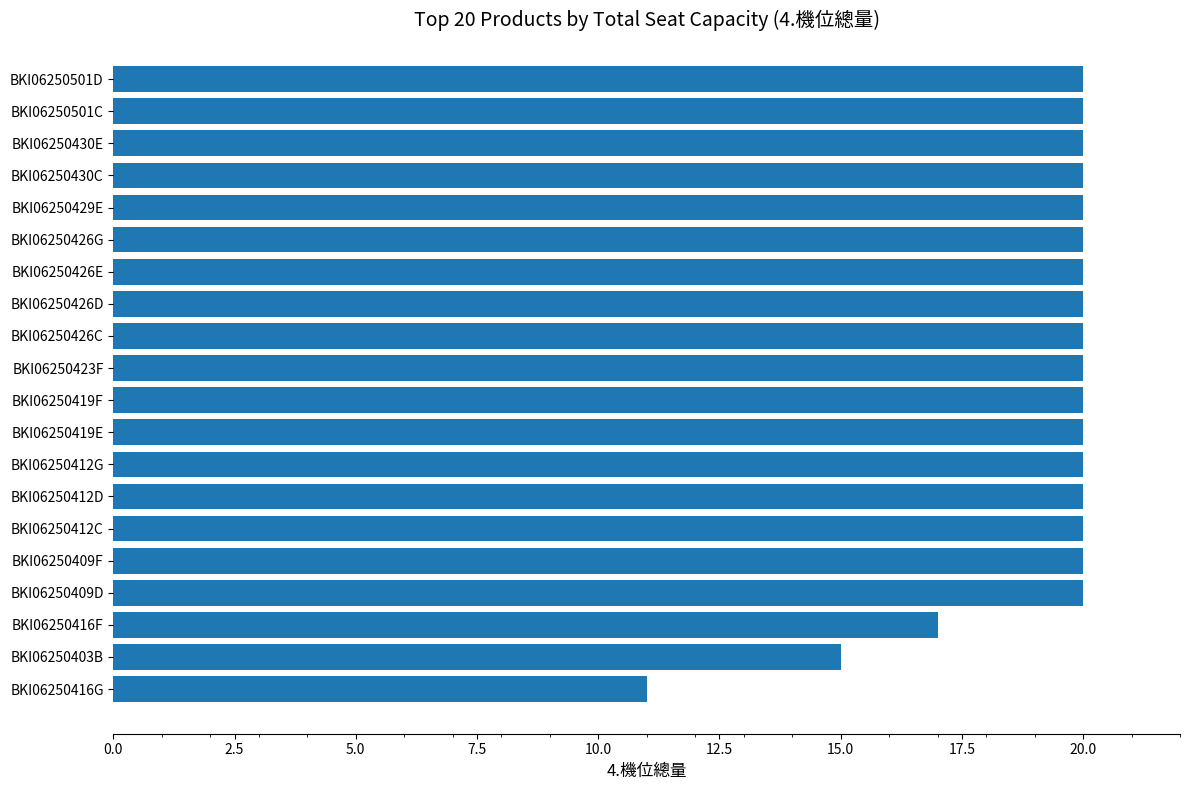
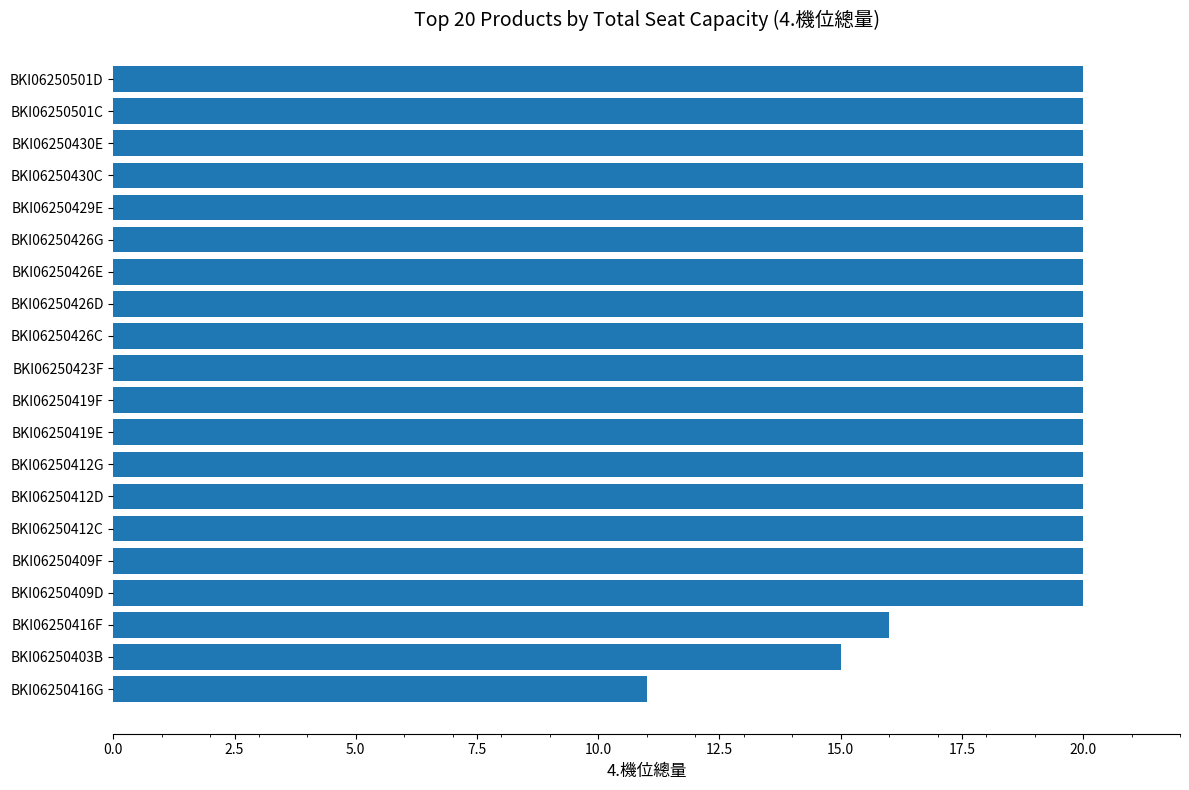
BKI06250416F: 17 -> 16
